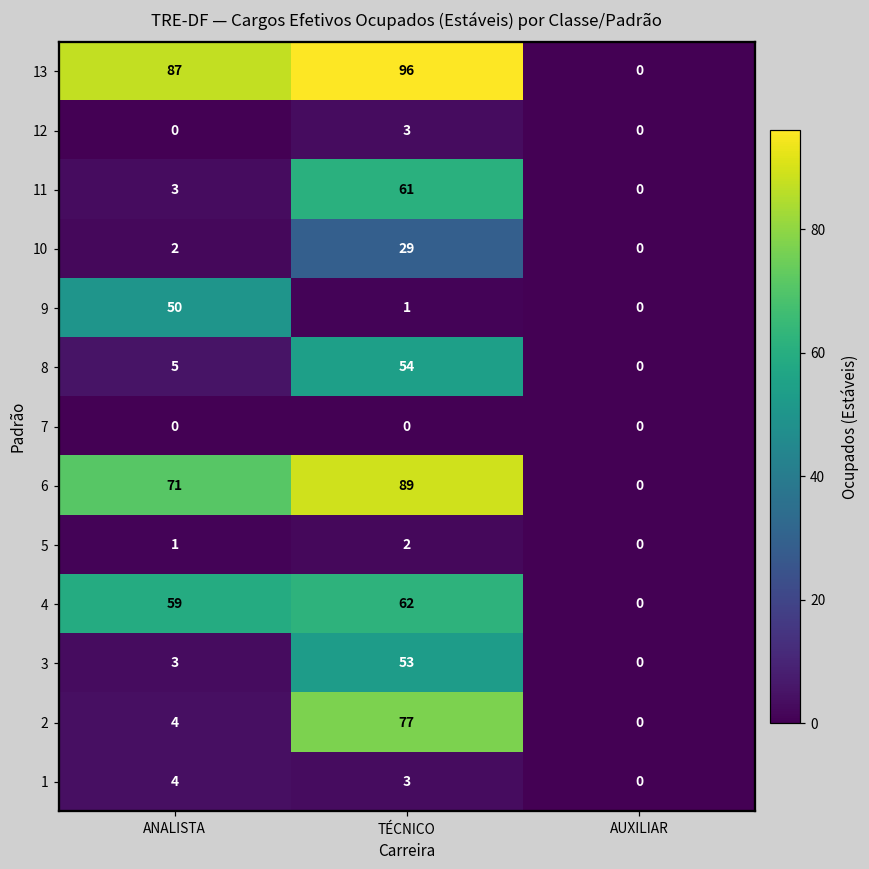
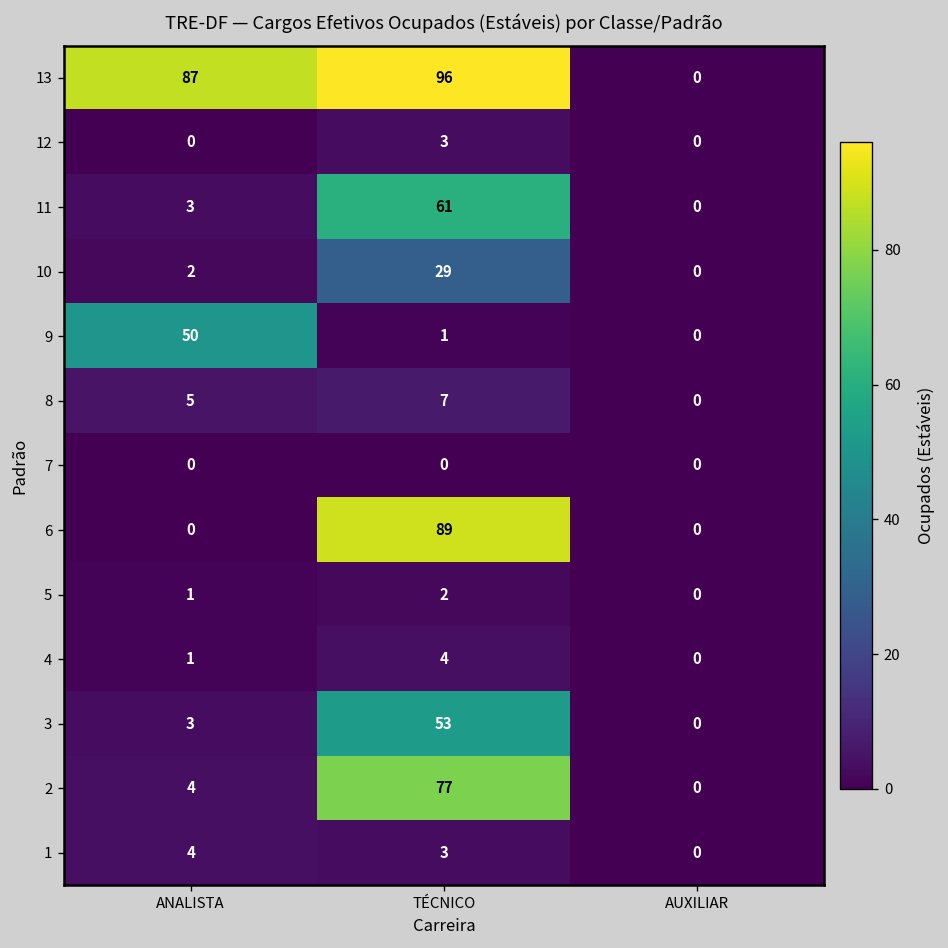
8, TÉCNICO: 54 -> 7
6, ANALISTA: 71 -> 0
4, ANALISTA: 59 -> 1
4, TÉCNICO: 62 -> 4
